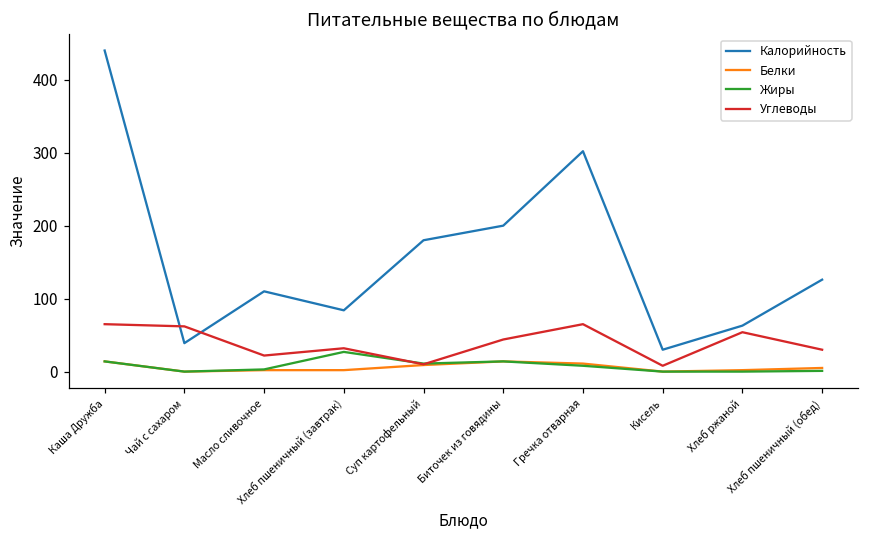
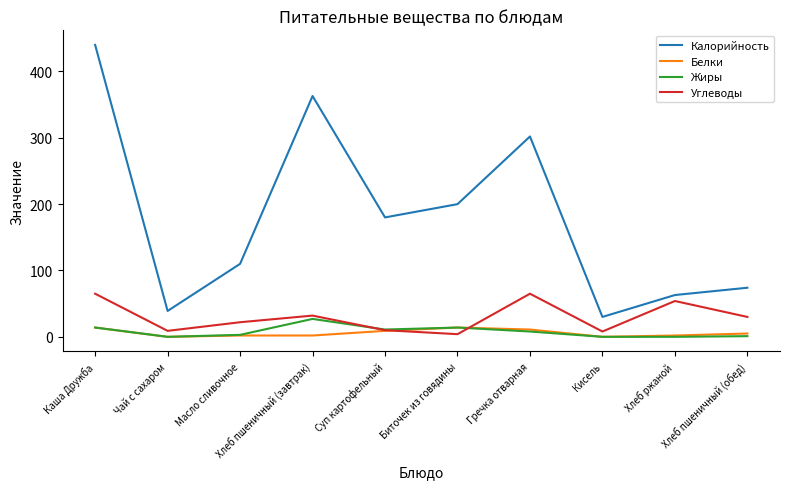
Углеводы, Чай с сахаром: 60 -> 10
Калорийность, Хлеб пшеничный (завтрак): 80 -> 360
Углеводы, Биточек из говядины: 40 -> 0
Калорийность, Хлеб пшеничный (обед): 130 -> 70
